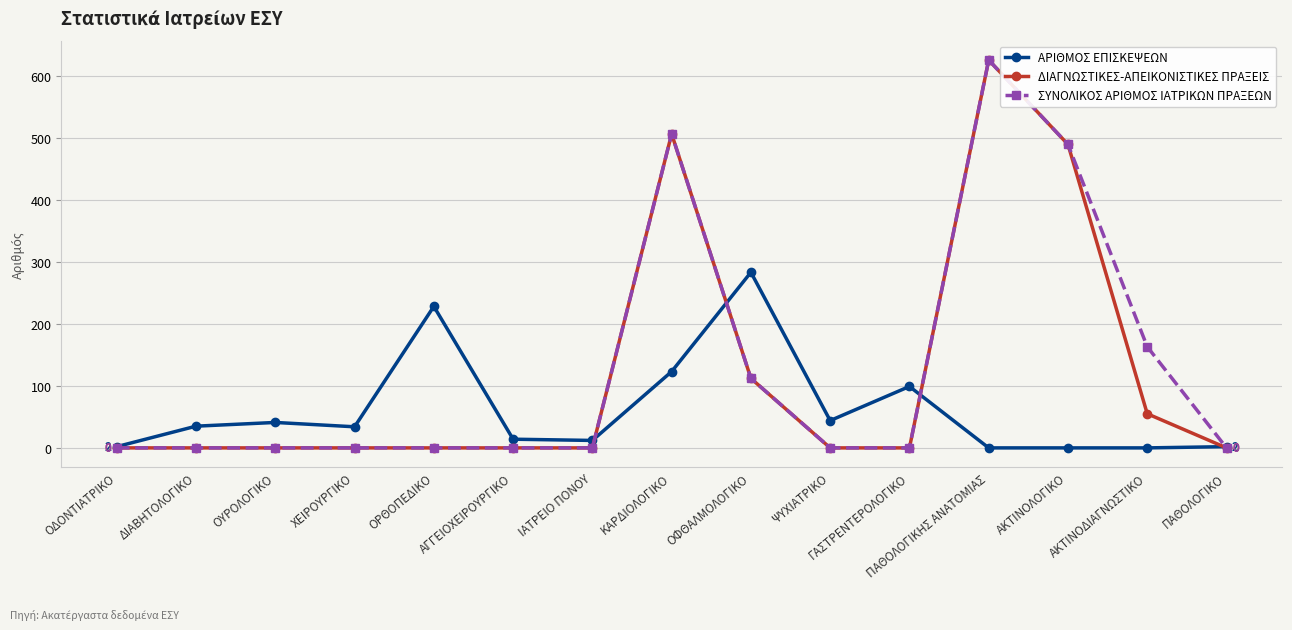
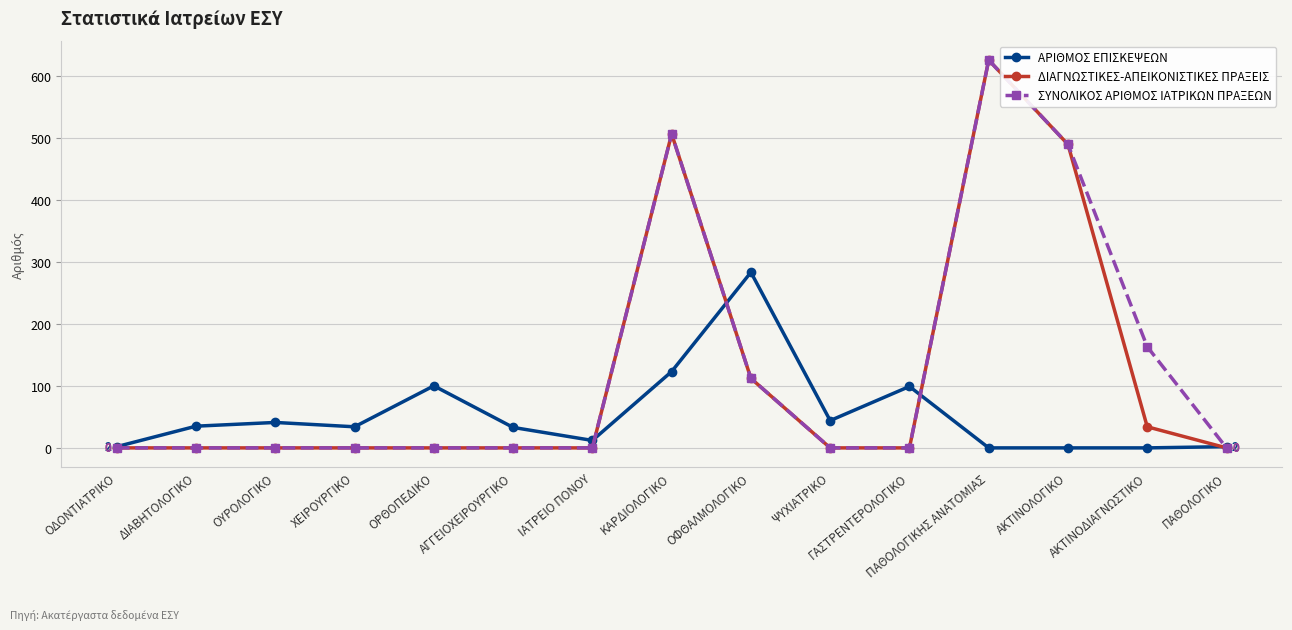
ΑΡΙΘΜΟΣ ΕΠΙΣΚΕΨΕΩΝ, ΟΡΘΟΠΕΔΙΚΟ: 230 -> 100
ΑΡΙΘΜΟΣ ΕΠΙΣΚΕΨΕΩΝ, ΑΓΓΕΙΟΧΕΙΡΟΥΡΓΙΚΟ: 10 -> 30
ΔΙΑΓΝΩΣΤΙΚΕΣ-ΑΠΕΙΚΟΝΙΣΤΙΚΕΣ ΠΡΑΞΕΙΣ, ΑΚΤΙΝΟΔΙΑΓΝΩΣΤΙΚΟ: 60 -> 30
